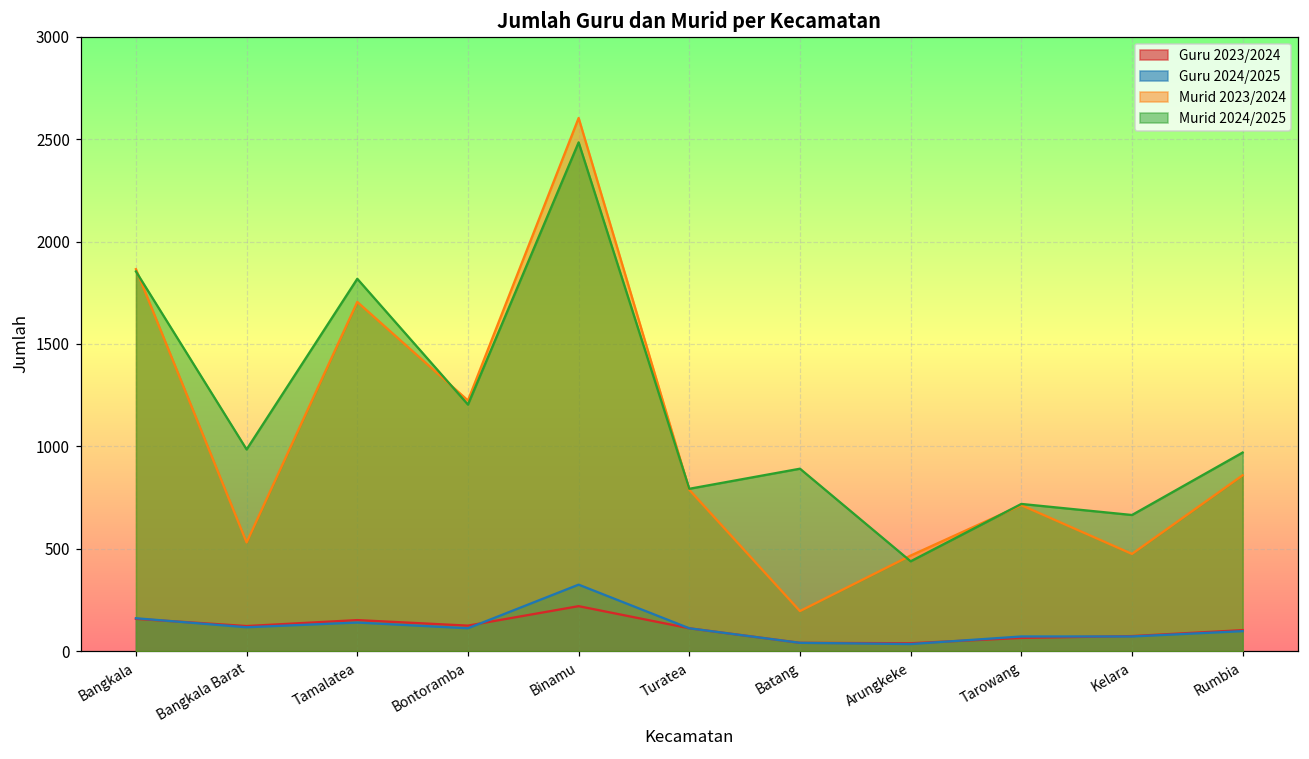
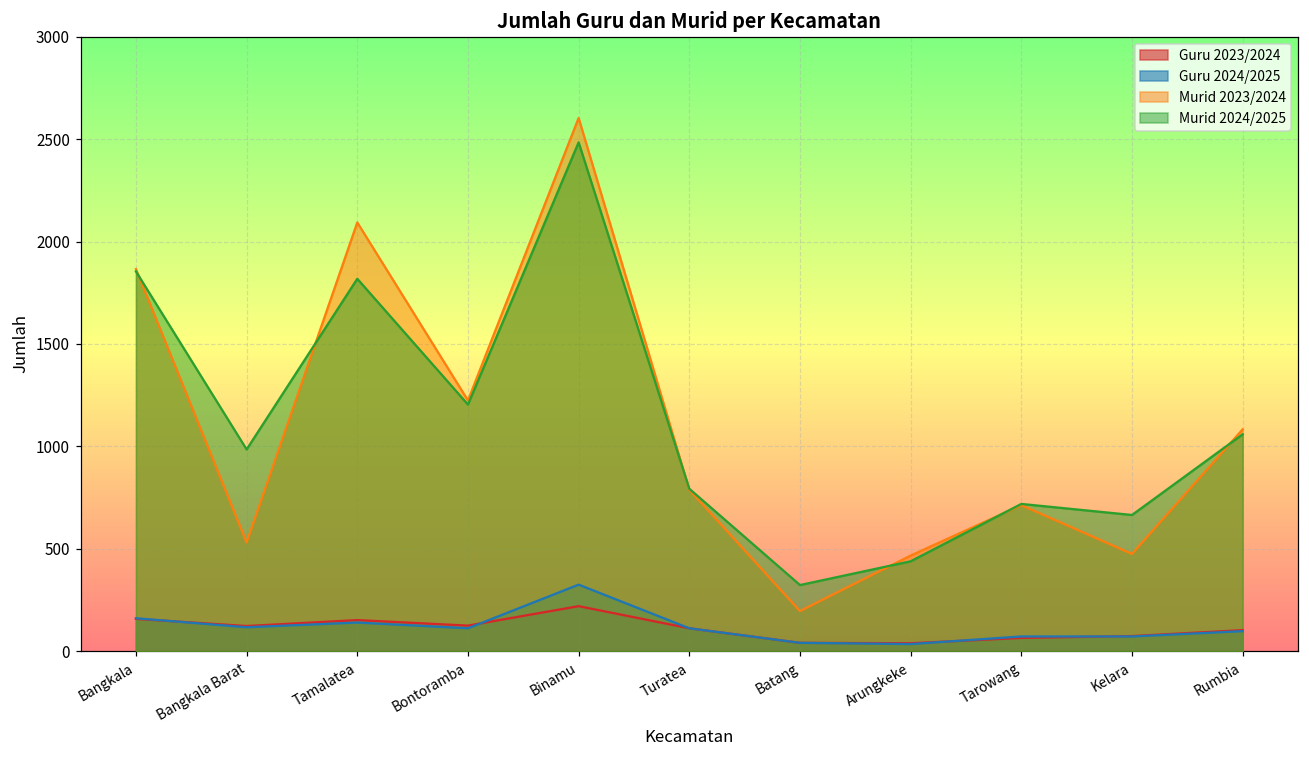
Murid 2023/2024, Tamalatea: 1710 -> 2090
Murid 2024/2025, Batang: 890 -> 320
Murid 2023/2024, Rumbia: 860 -> 1080
Murid 2024/2025, Rumbia: 970 -> 1060
